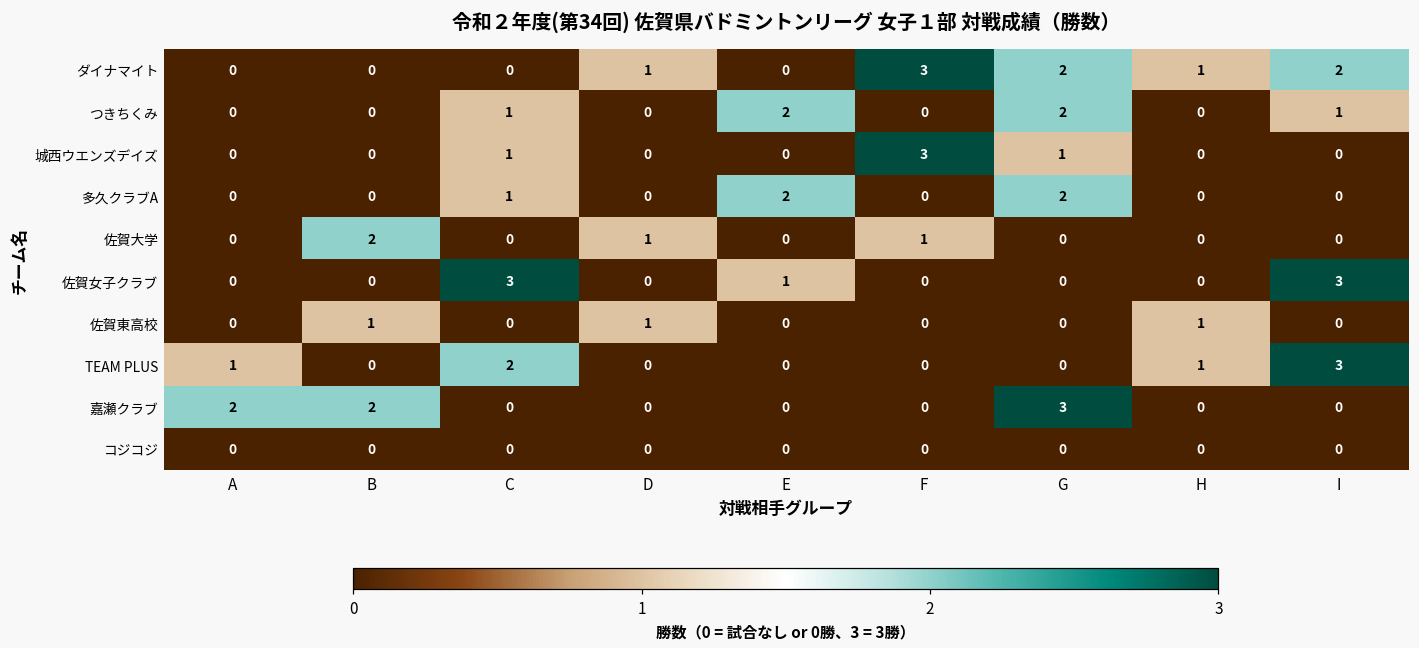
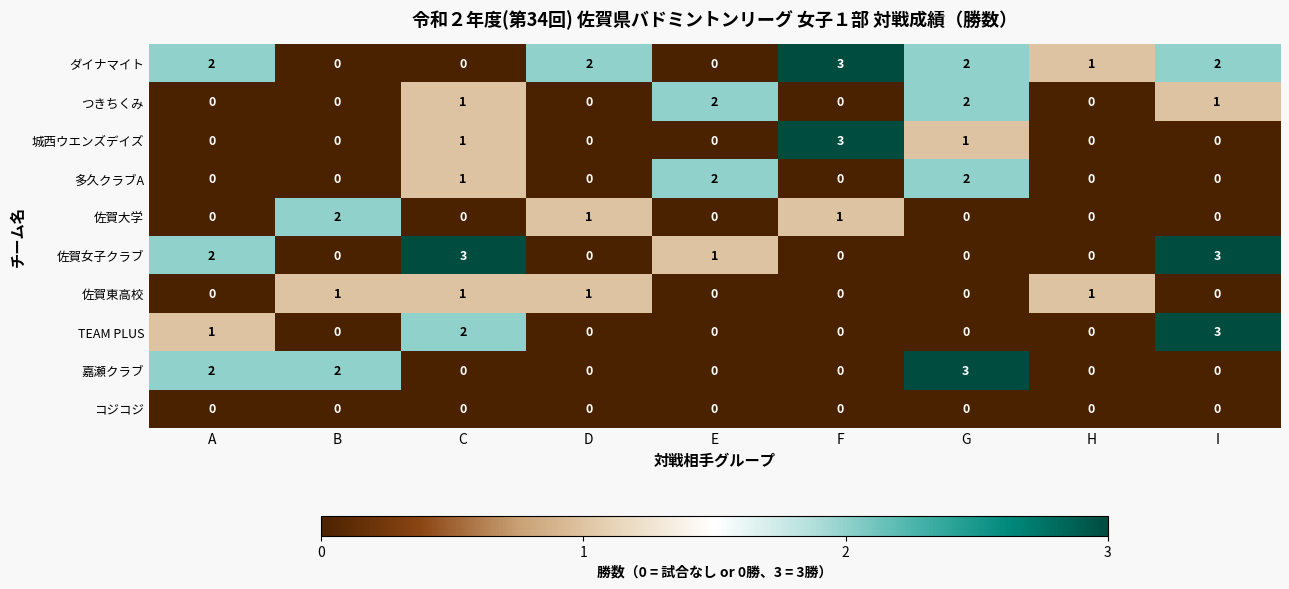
ダイナマイト, A: 0 -> 2
ダイナマイト, D: 1 -> 2
佐賀女子クラブ, A: 0 -> 2
佐賀東高校, C: 0 -> 1
TEAM PLUS, H: 1 -> 0
